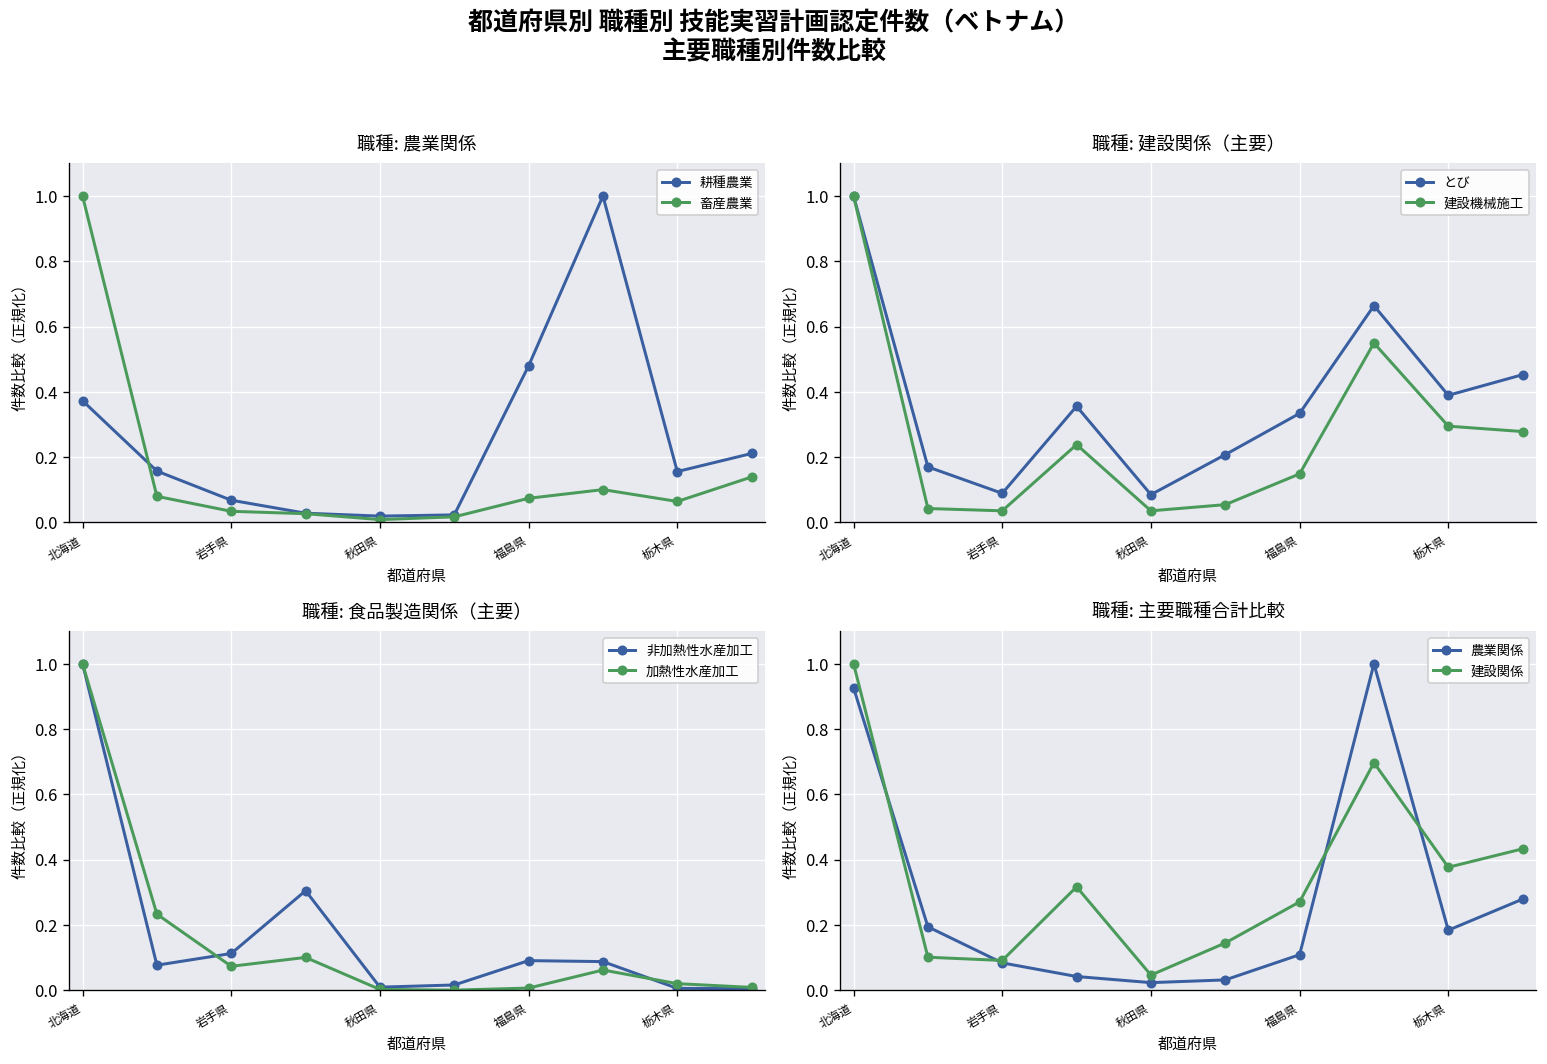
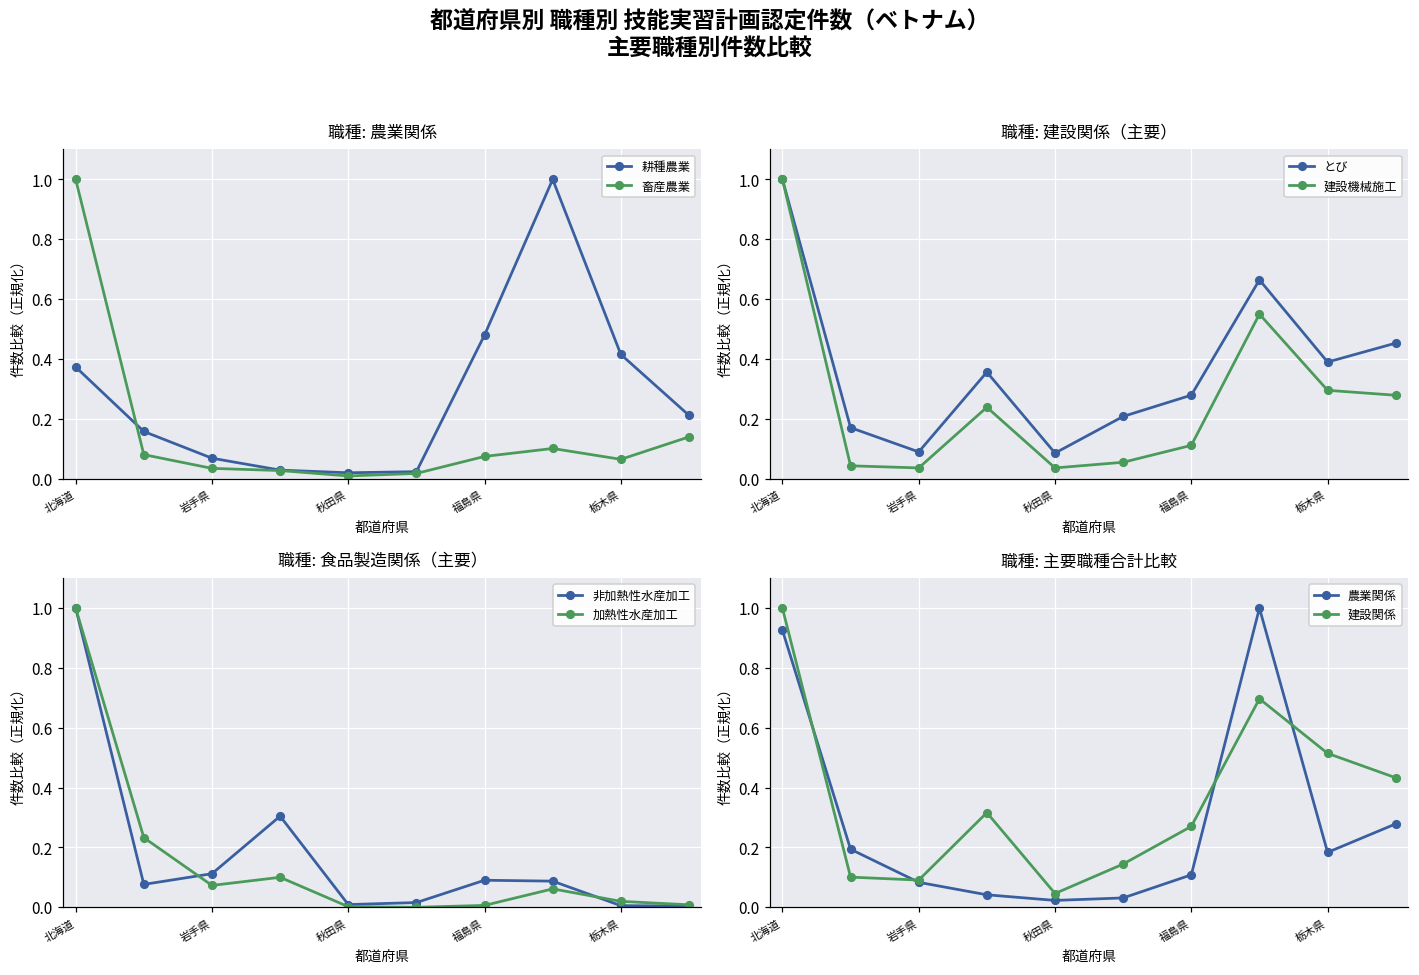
職種: 農業関係, 耕種農業, 栃木県: 0.16 -> 0.41
職種: 建設関係（主要）, とび, 福島県: 0.33 -> 0.28
職種: 建設関係（主要）, 建設機械施工, 福島県: 0.15 -> 0.11
職種: 主要職種合計比較, 建設関係, 栃木県: 0.38 -> 0.51
